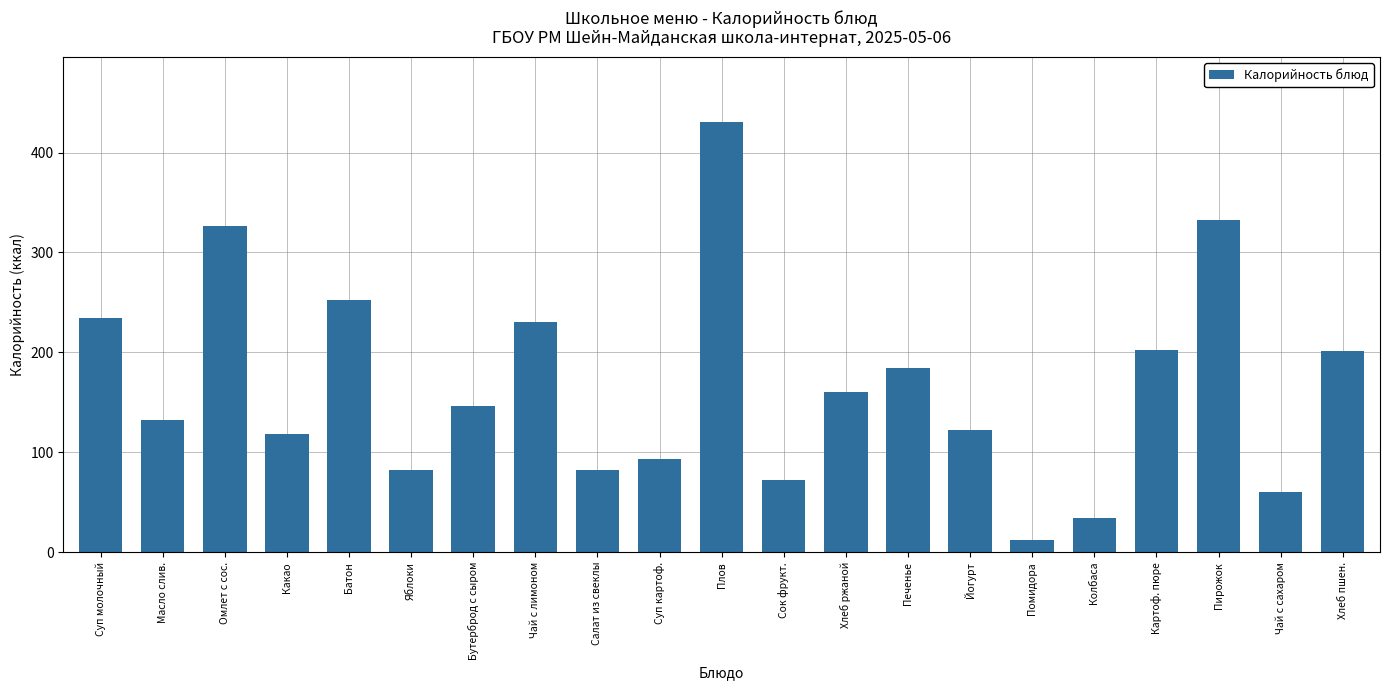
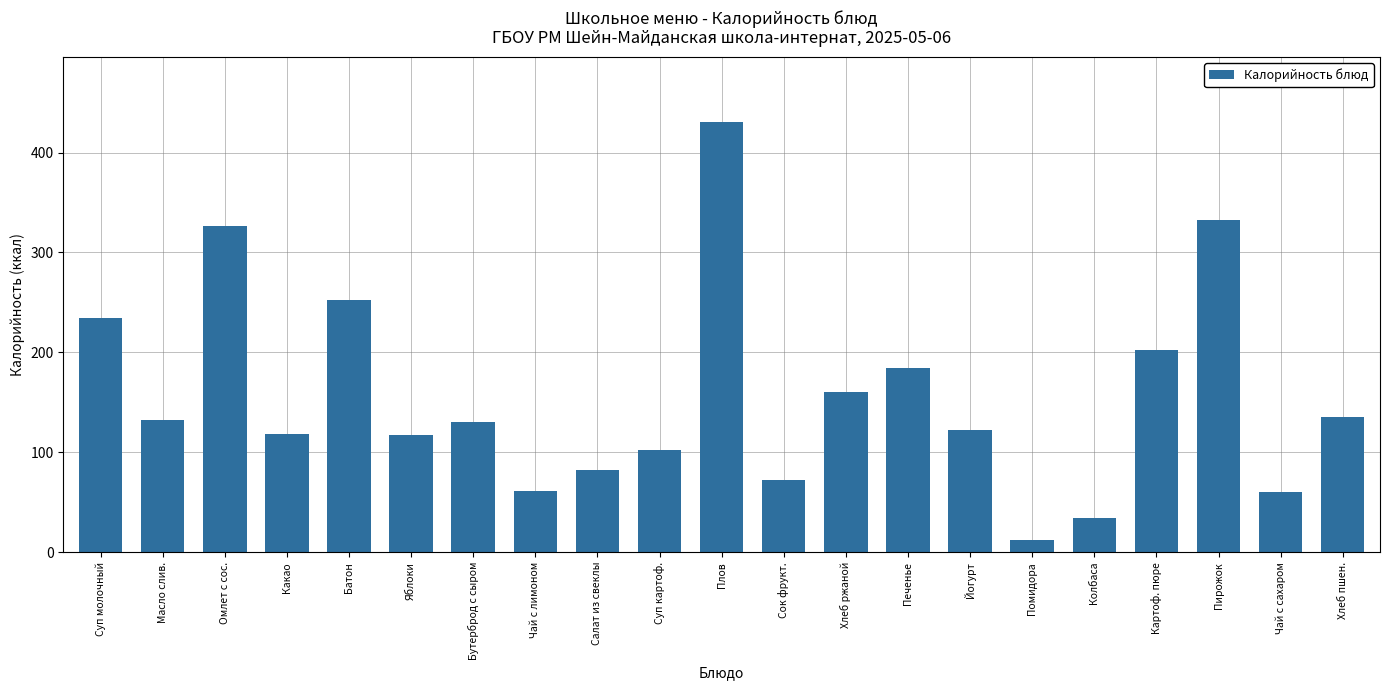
Яблоки: 80 -> 120
Бутерброд с сыром: 150 -> 130
Чай с лимоном: 230 -> 60
Суп картоф.: 90 -> 100
Хлеб пшен.: 200 -> 140
